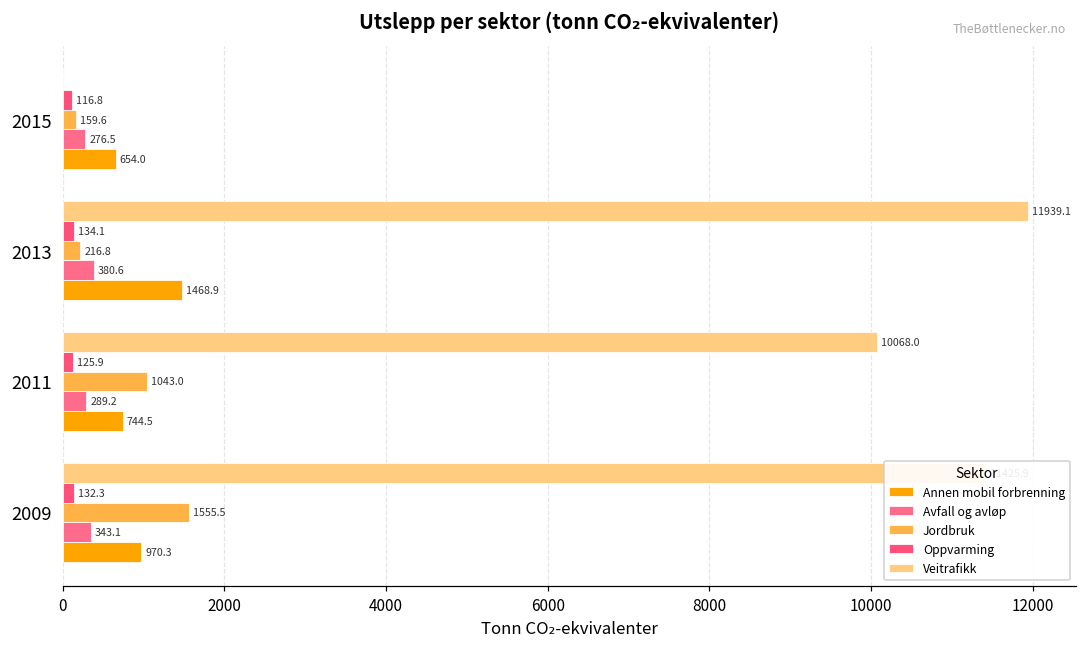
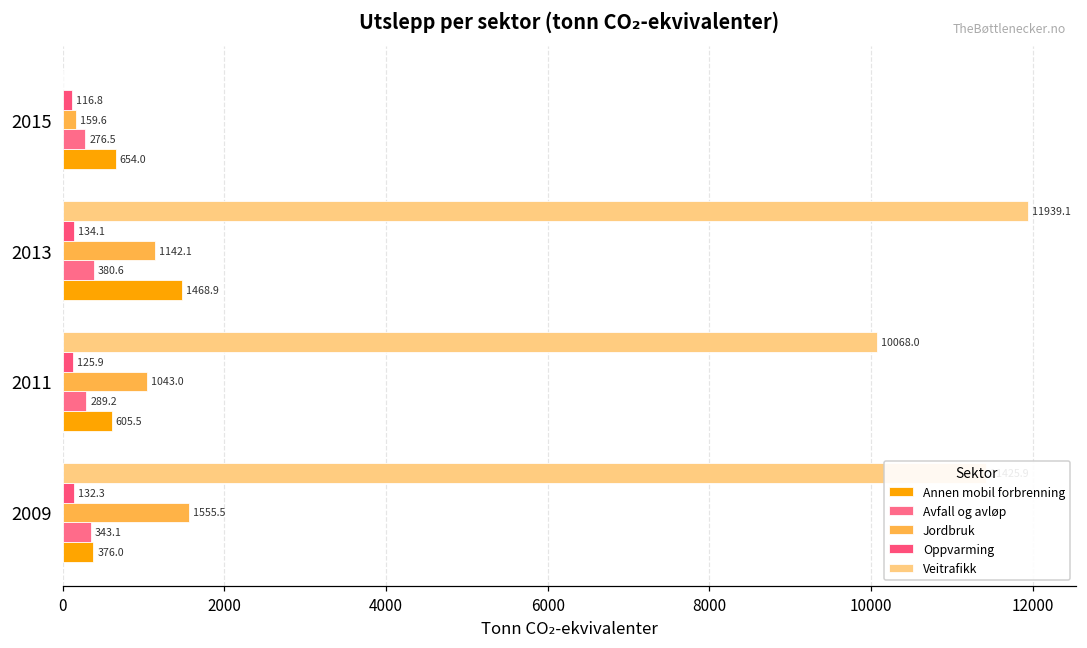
Jordbruk, 2013: 216.8 -> 1142.1
Annen mobil forbrenning, 2011: 744.5 -> 605.5
Annen mobil forbrenning, 2009: 970.3 -> 376.0
